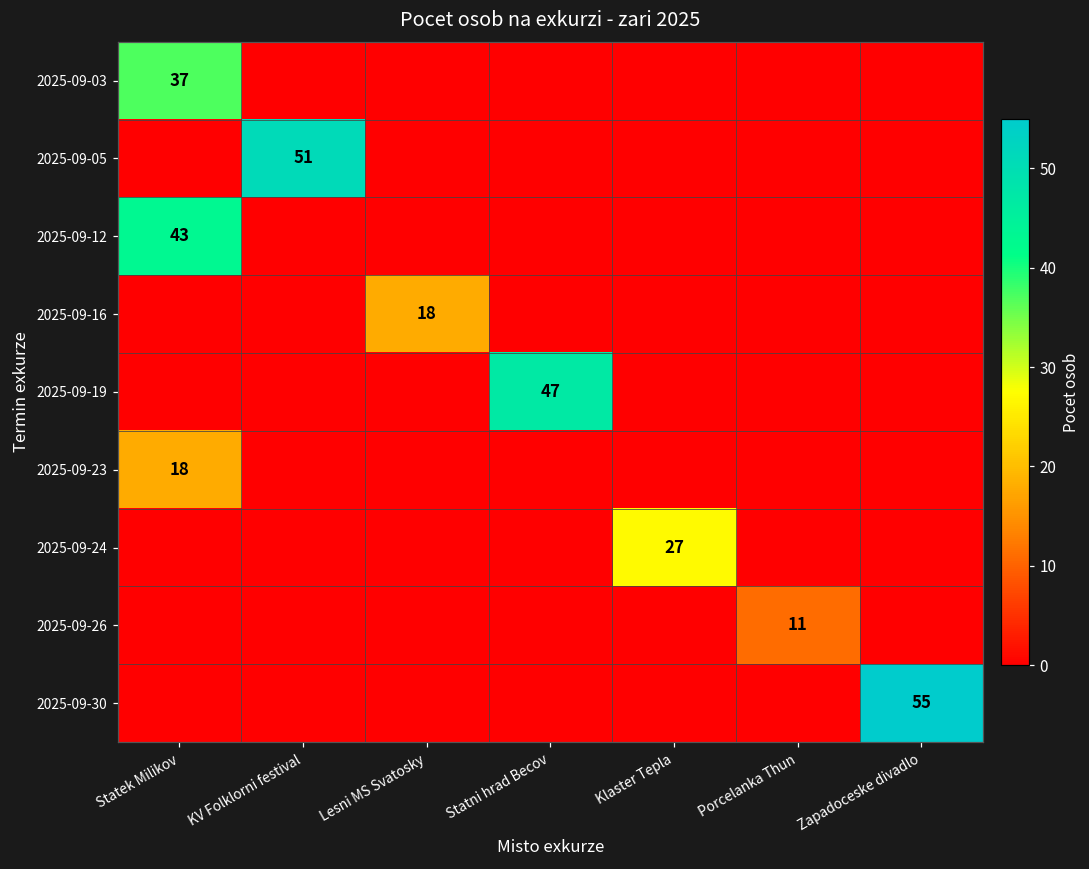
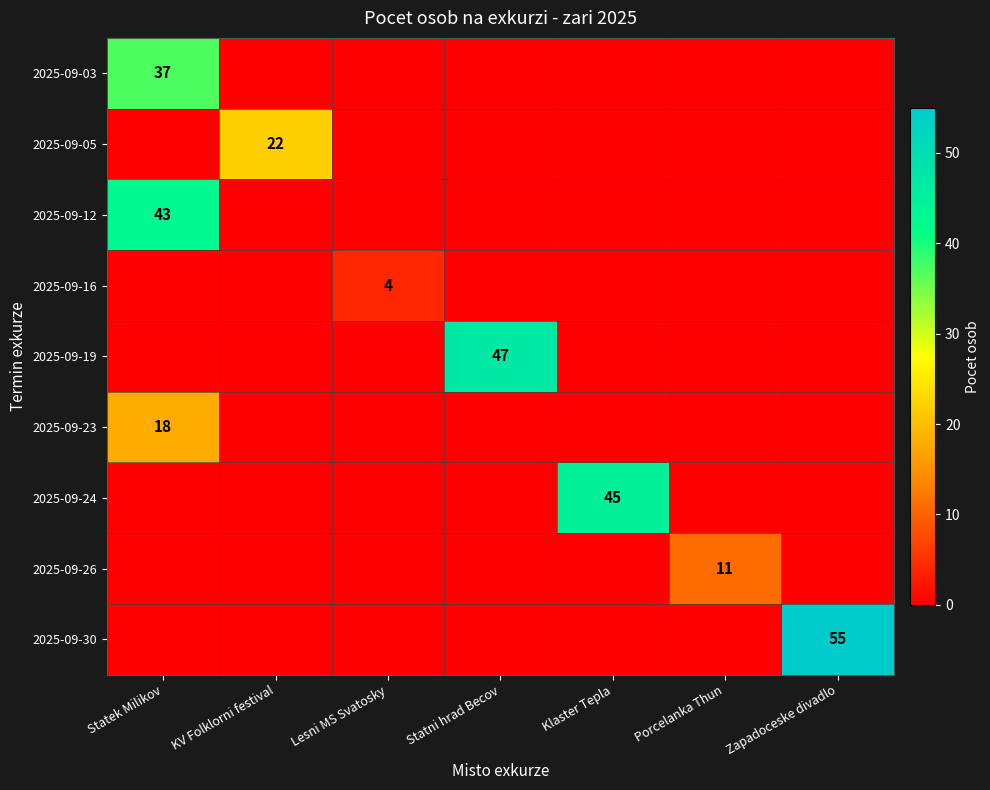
2025-09-05, KV Folklorni festival: 51 -> 22
2025-09-16, Lesni MS Svatosky: 18 -> 4
2025-09-24, Klaster Tepla: 27 -> 45
